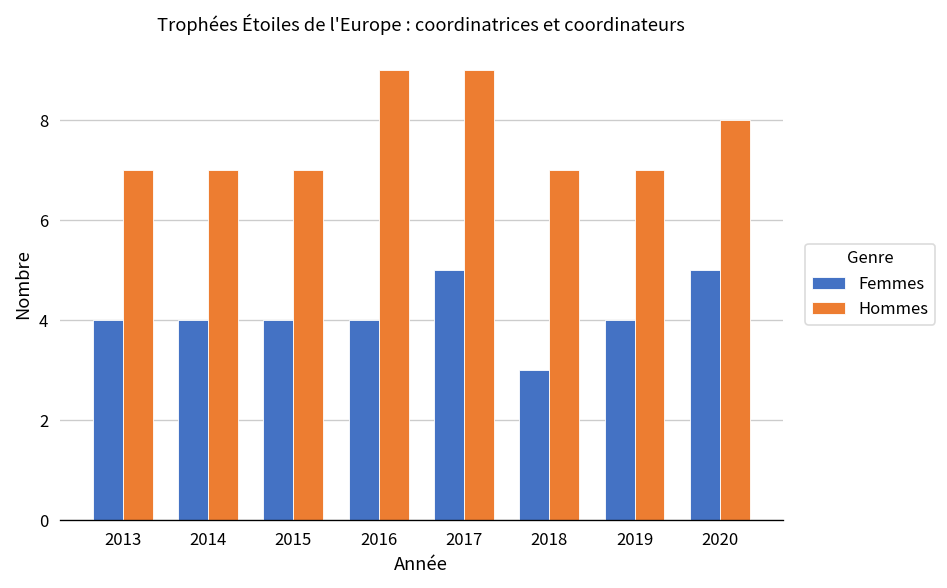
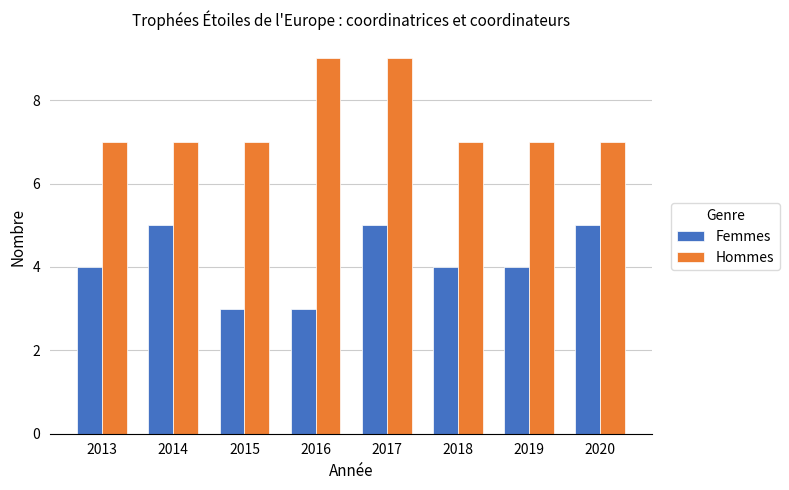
Femmes, 2014: 4 -> 5
Femmes, 2015: 4 -> 3
Femmes, 2016: 4 -> 3
Femmes, 2018: 3 -> 4
Hommes, 2020: 8 -> 7
